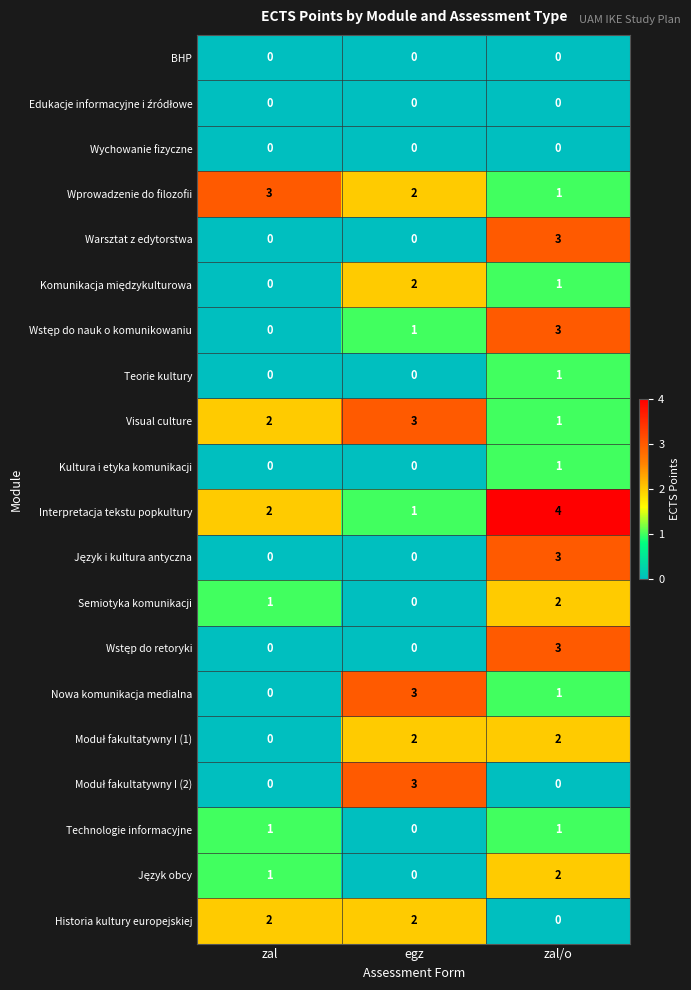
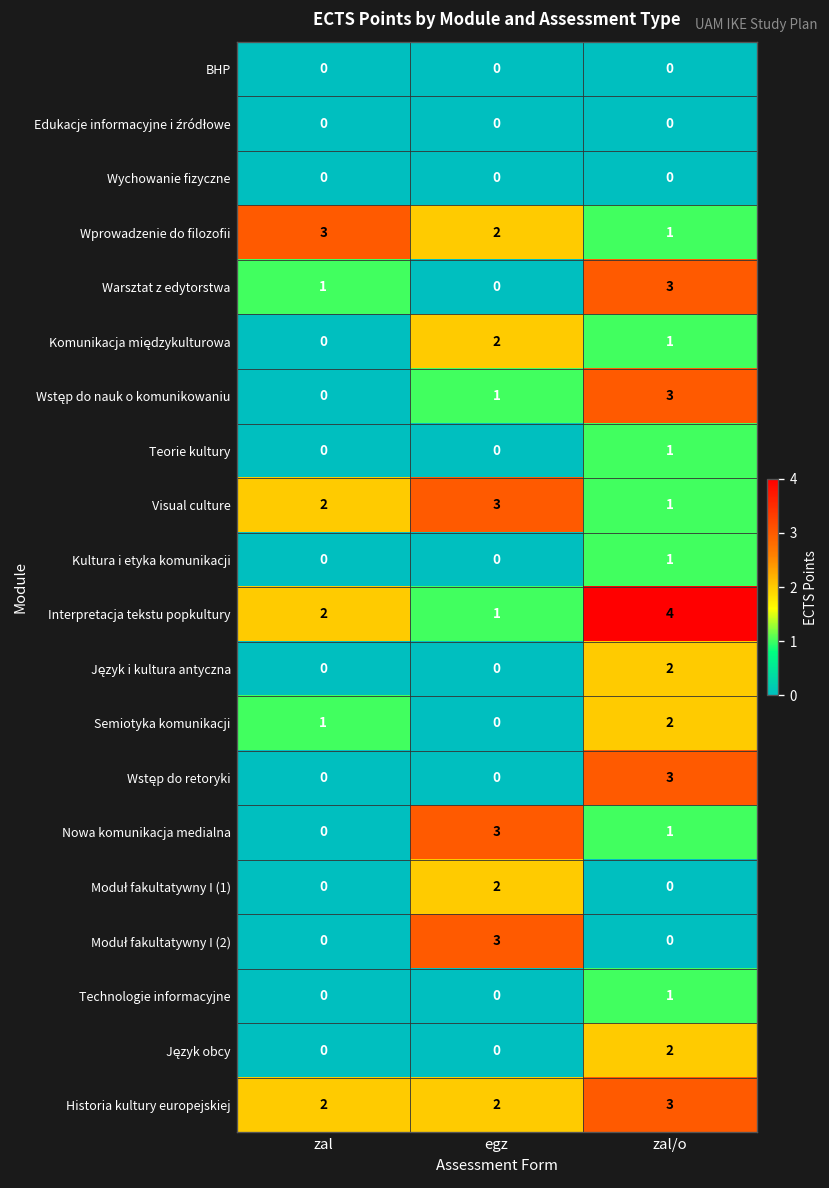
Warsztat z edytorstwa, zal: 0 -> 1
Język i kultura antyczna, zal/o: 3 -> 2
Moduł fakultatywny I (1), zal/o: 2 -> 0
Technologie informacyjne, zal: 1 -> 0
Język obcy, zal: 1 -> 0
Historia kultury europejskiej, zal/o: 0 -> 3
